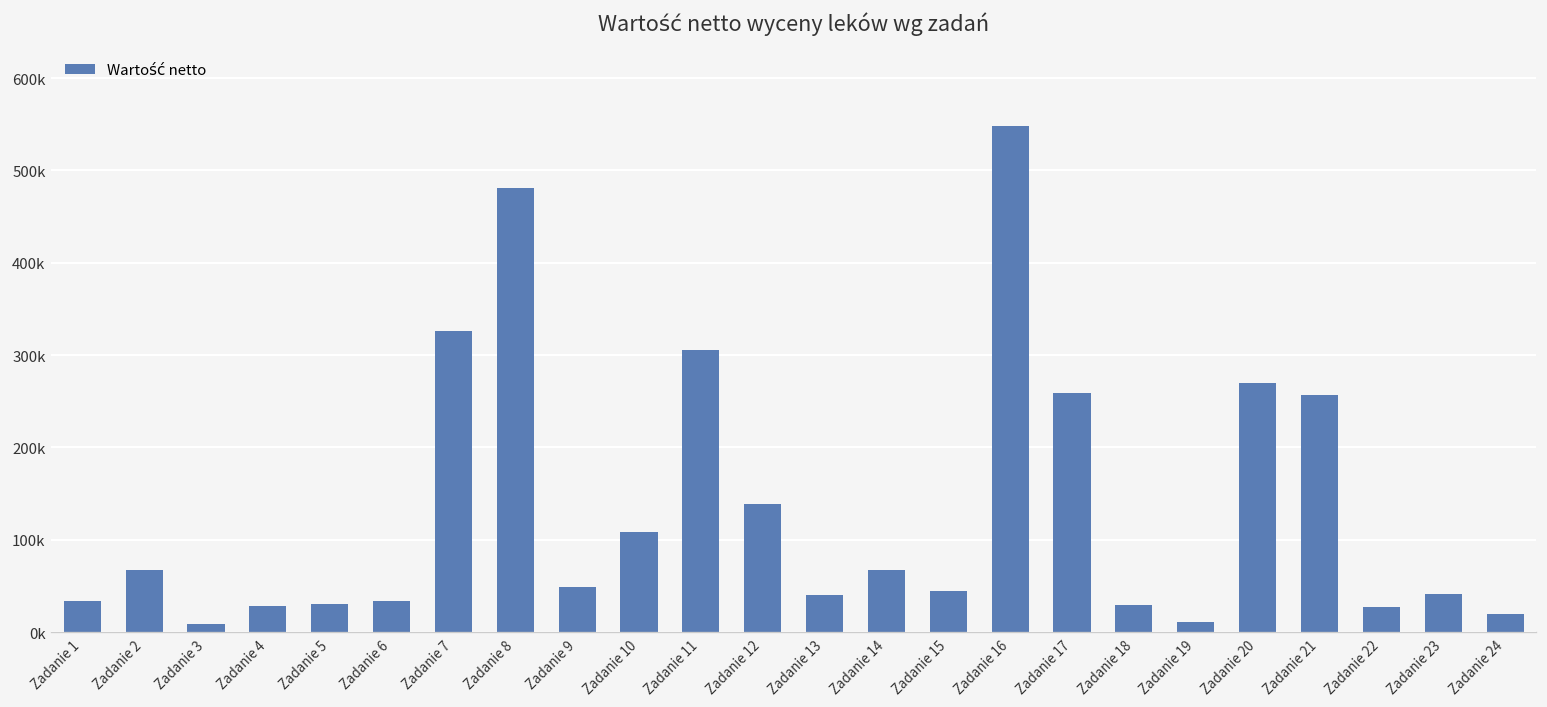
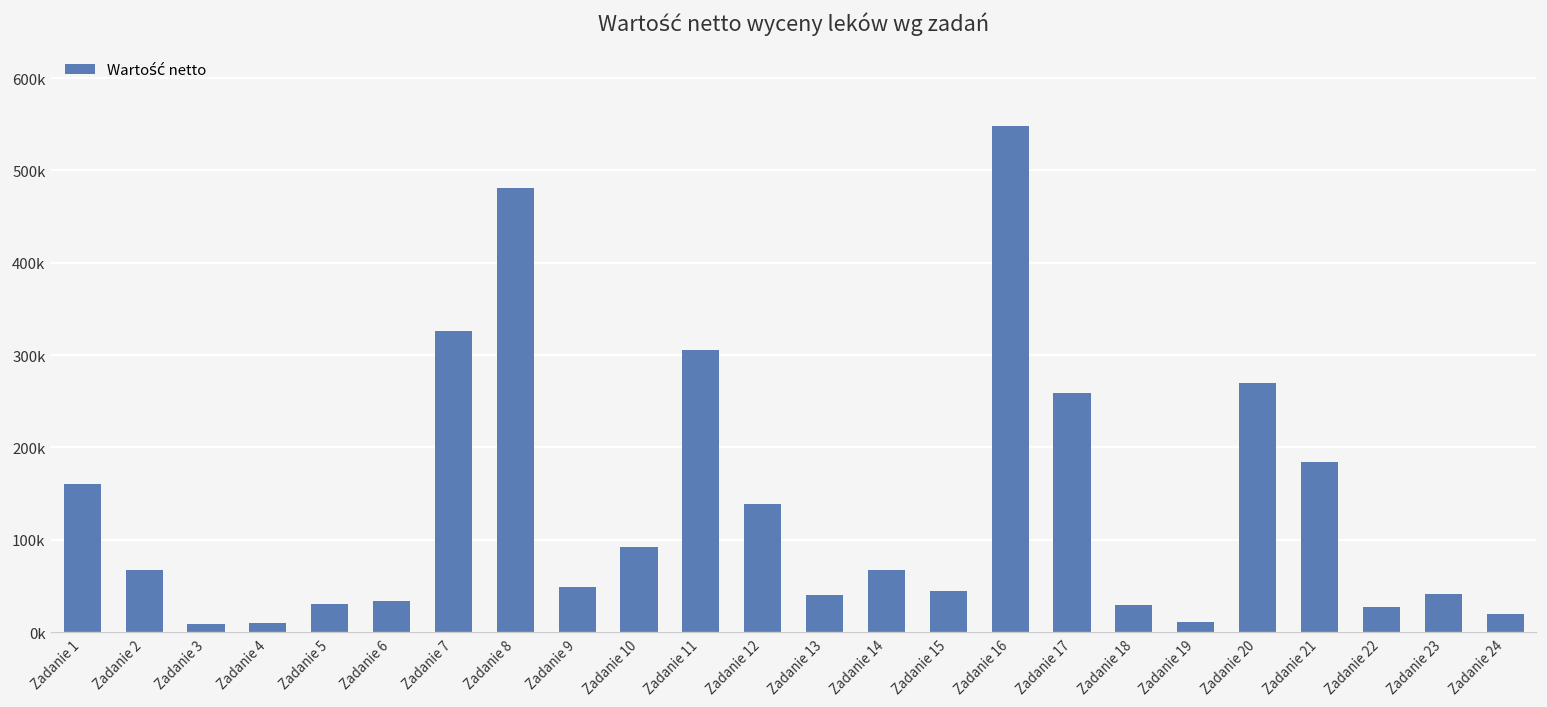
Zadanie 1: 30000 -> 160000
Zadanie 4: 30000 -> 10000
Zadanie 10: 110000 -> 90000
Zadanie 21: 260000 -> 180000
